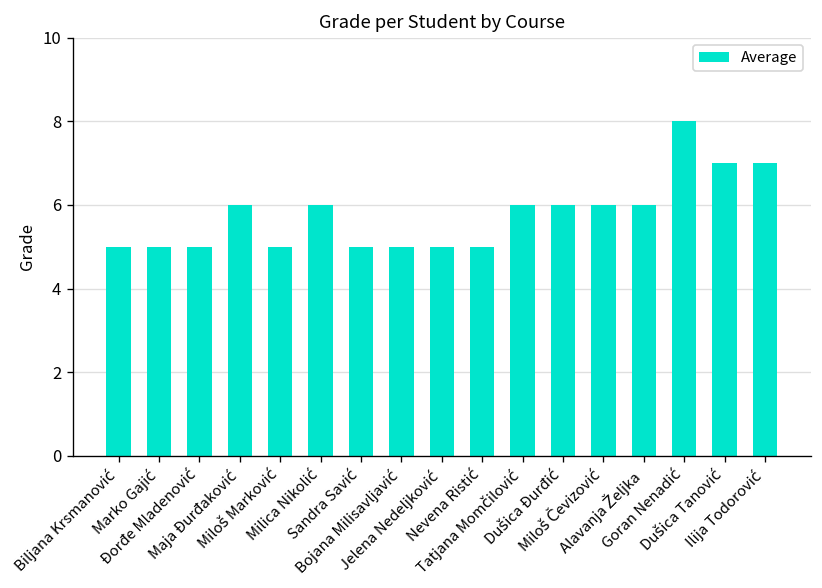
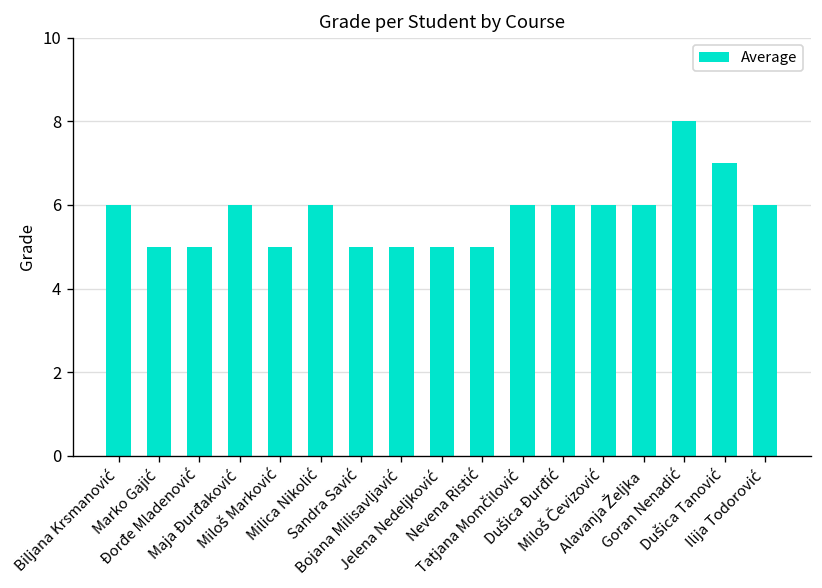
Biljana Krsmanović: 5 -> 6
Ilija Todorović: 7 -> 6
